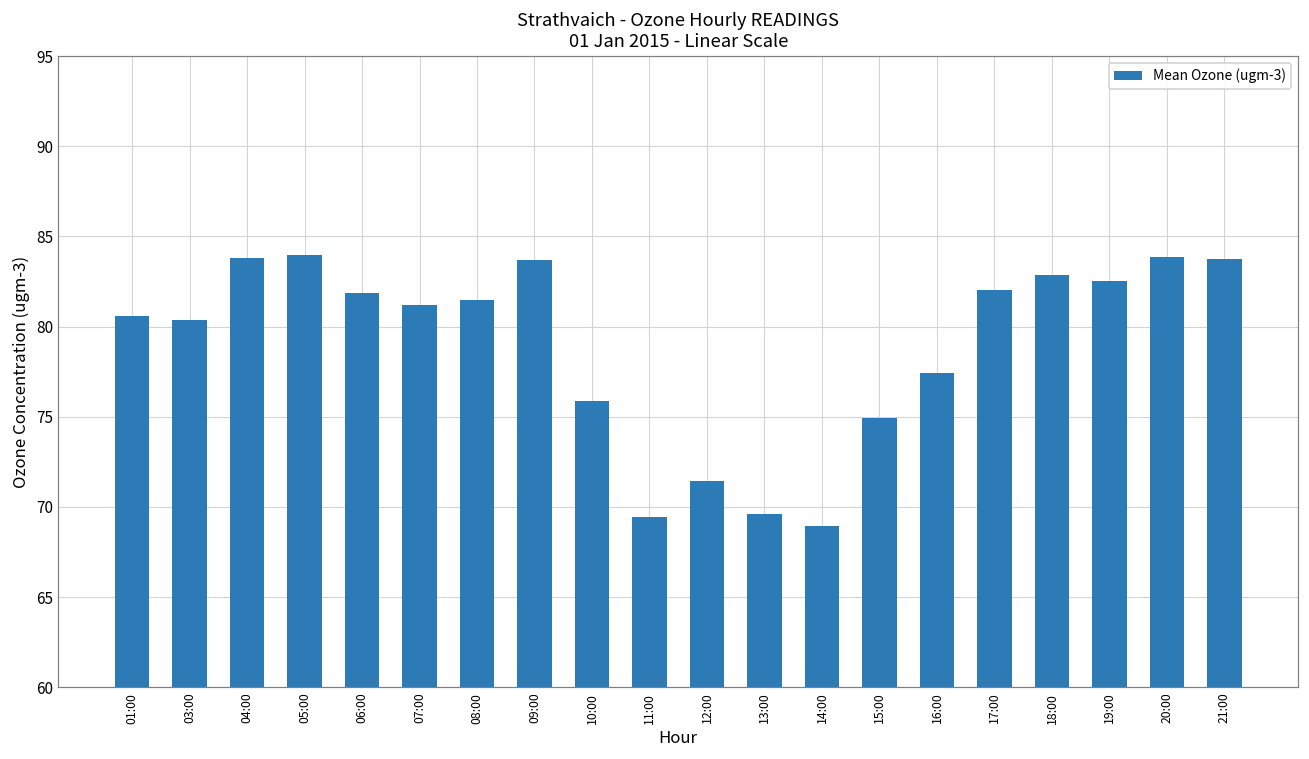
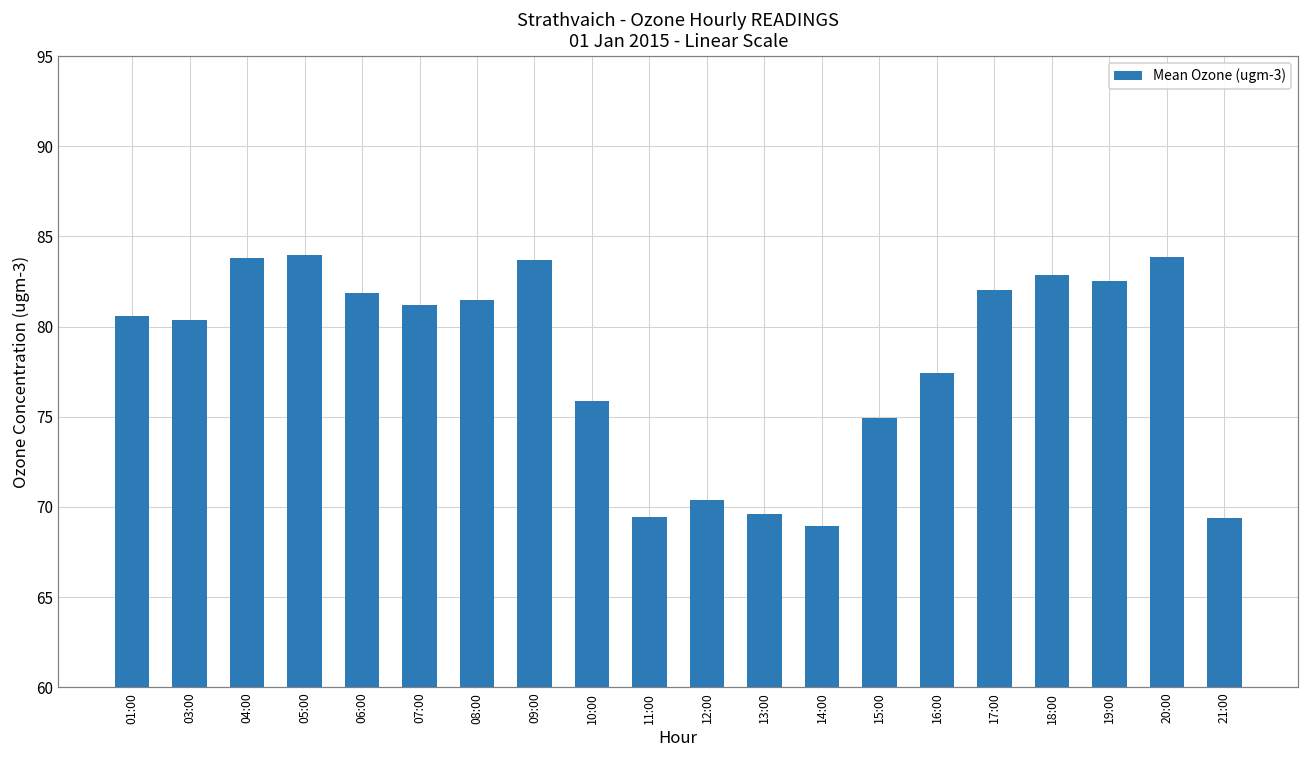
12:00: 71.5 -> 70.4
21:00: 83.8 -> 69.4
